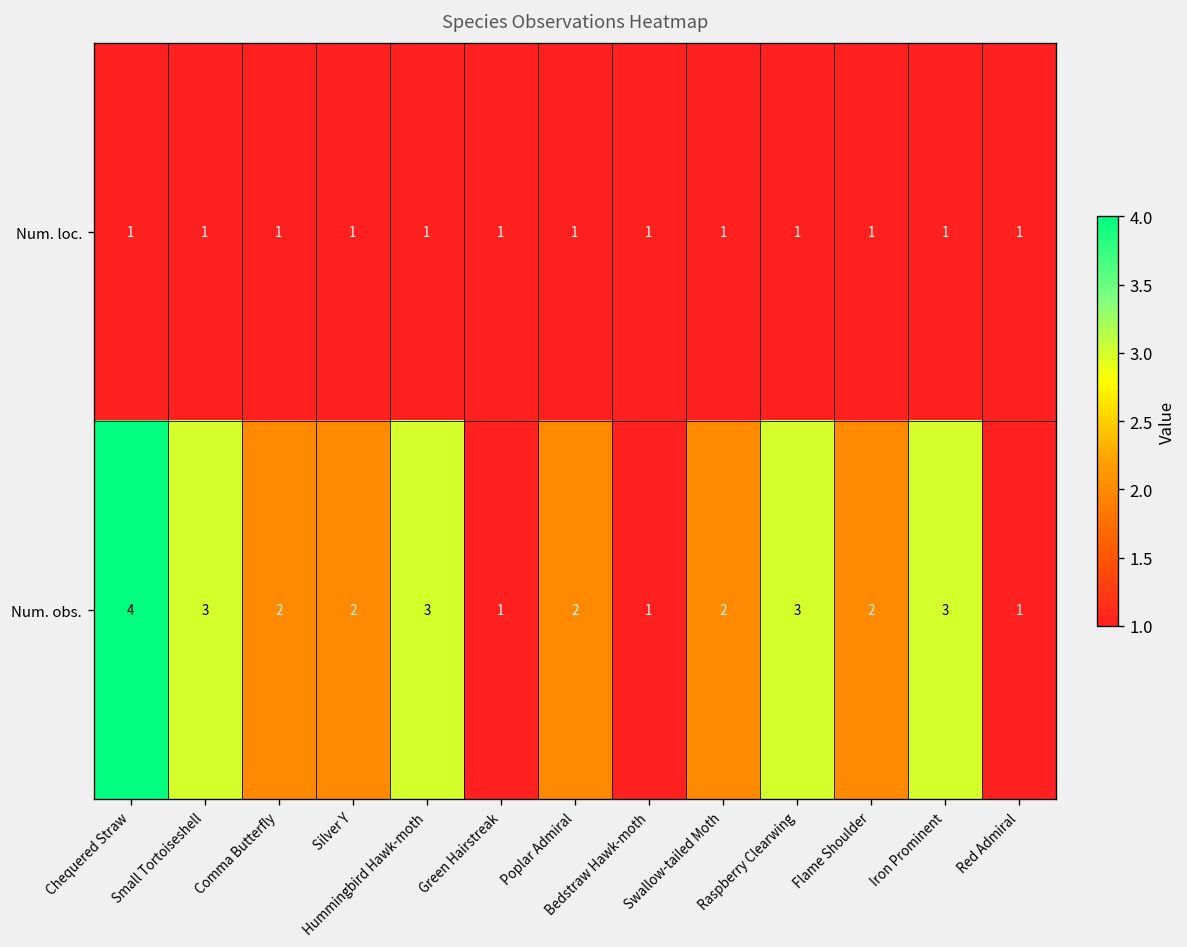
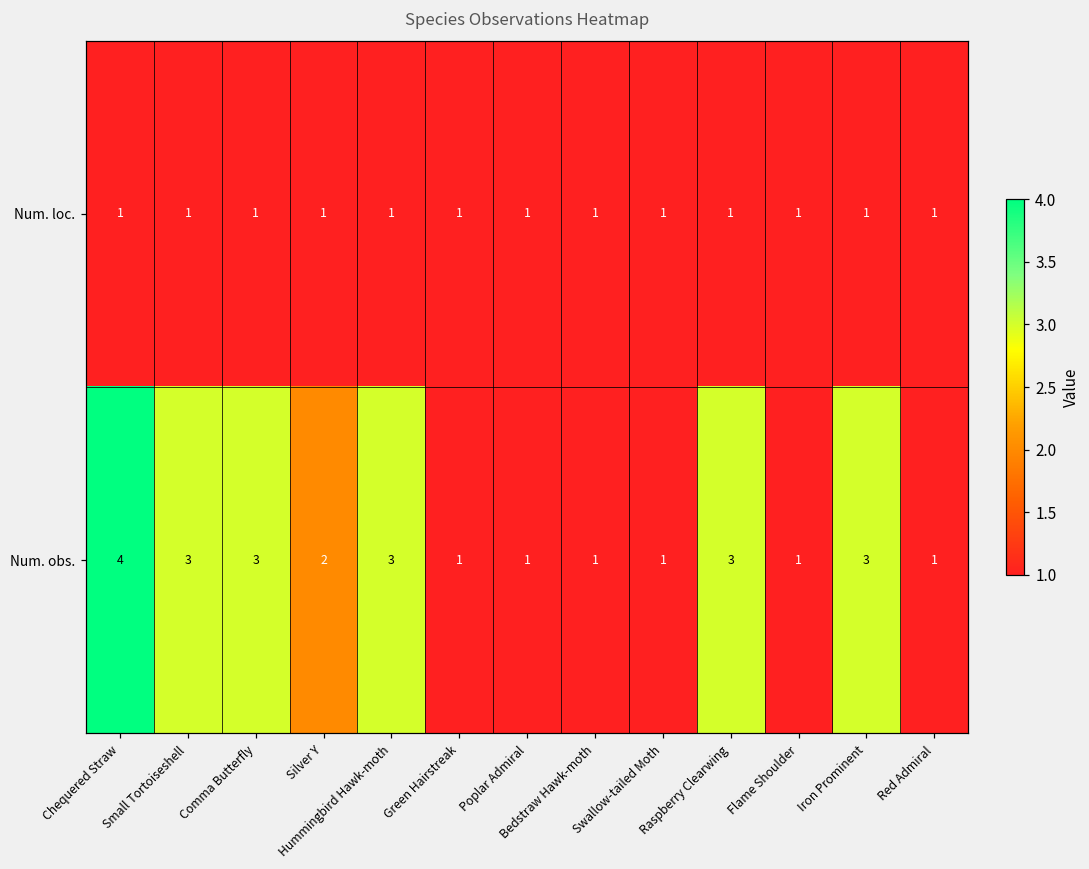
Num. obs., Comma Butterfly: 2 -> 3
Num. obs., Poplar Admiral: 2 -> 1
Num. obs., Swallow-tailed Moth: 2 -> 1
Num. obs., Flame Shoulder: 2 -> 1
